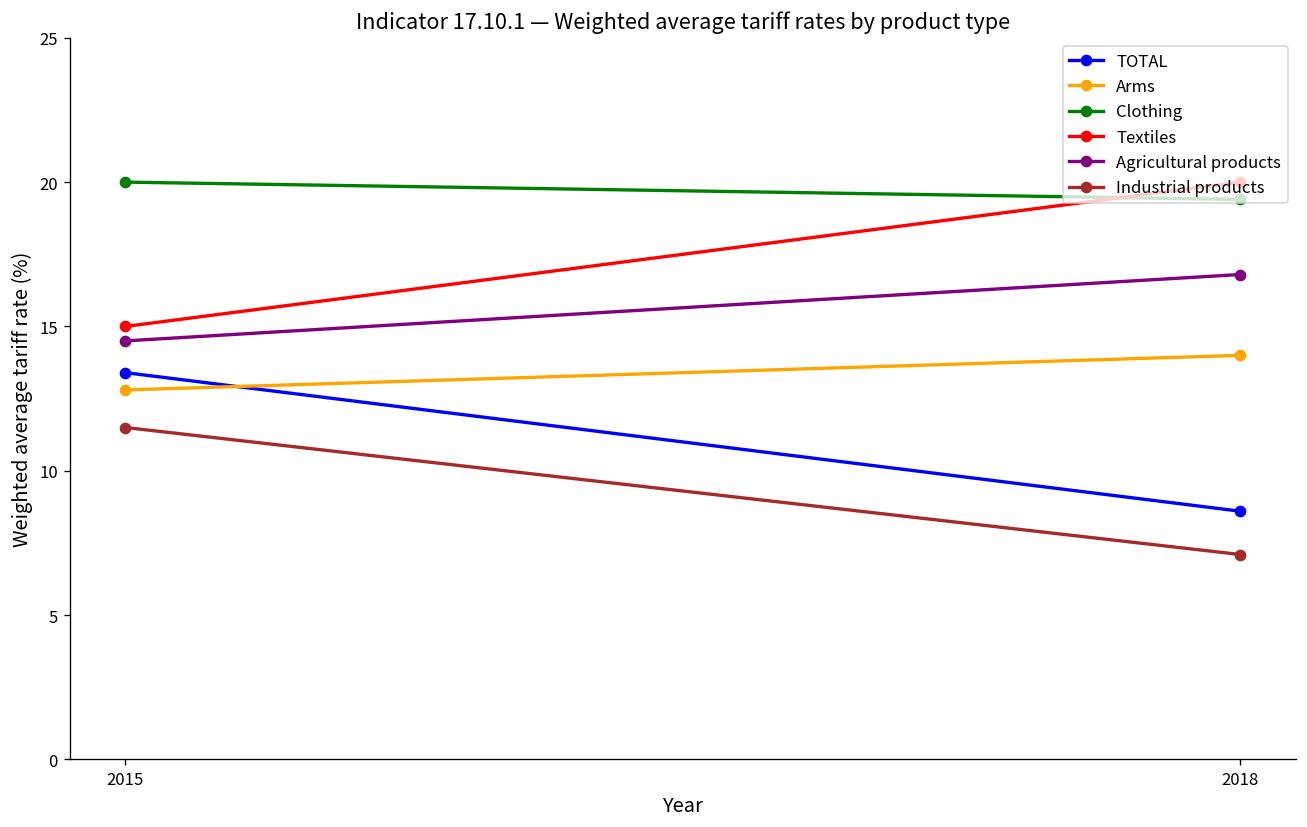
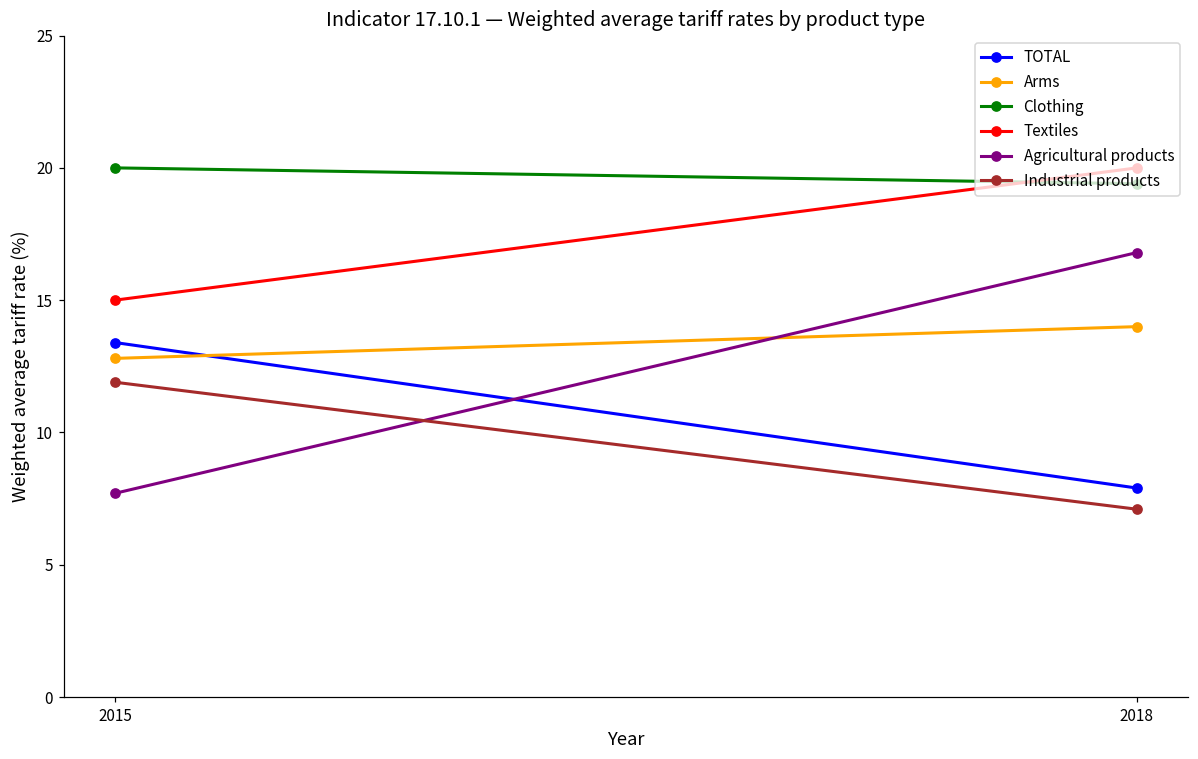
Agricultural products, 2015: 14.5 -> 7.7
Industrial products, 2015: 11.5 -> 11.9
TOTAL, 2018: 8.6 -> 7.9
